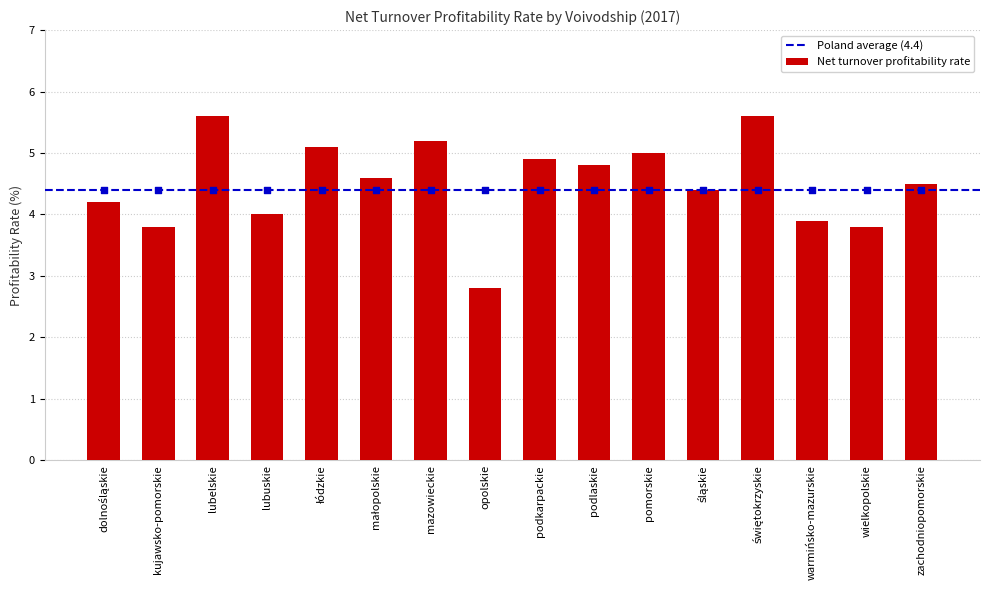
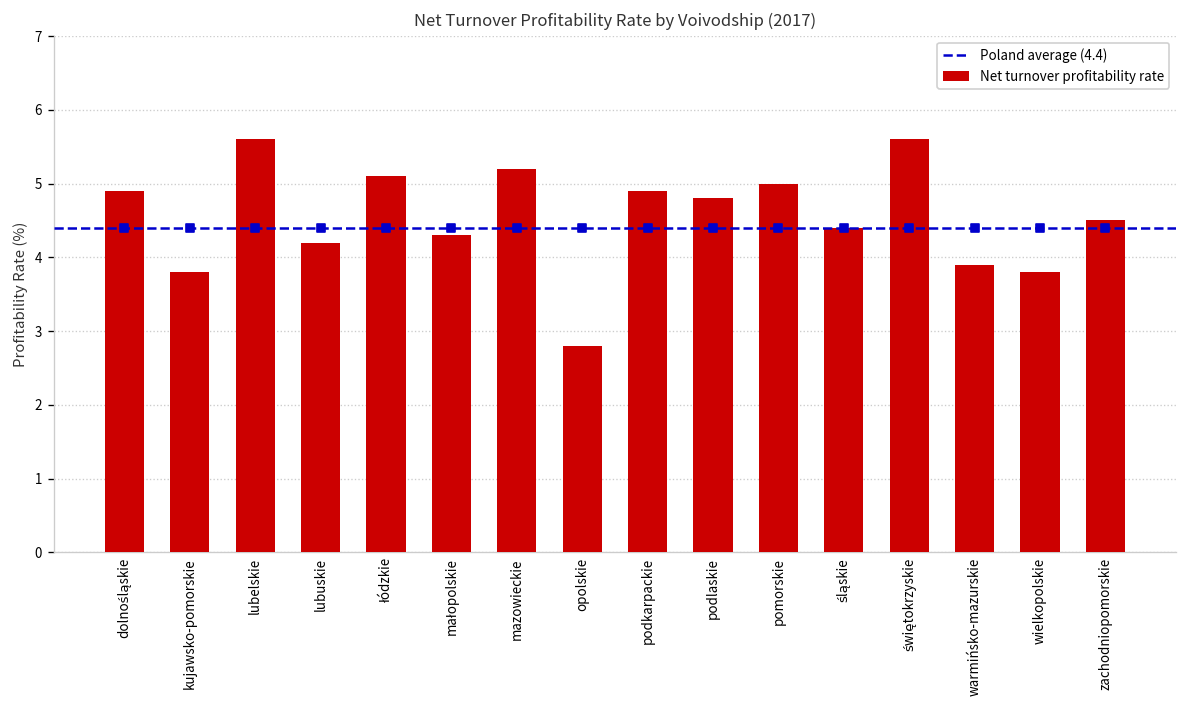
Net turnover profitability rate, dolnośląskie: 4.2 -> 4.9
Net turnover profitability rate, lubuskie: 4.0 -> 4.2
Net turnover profitability rate, małopolskie: 4.6 -> 4.3
